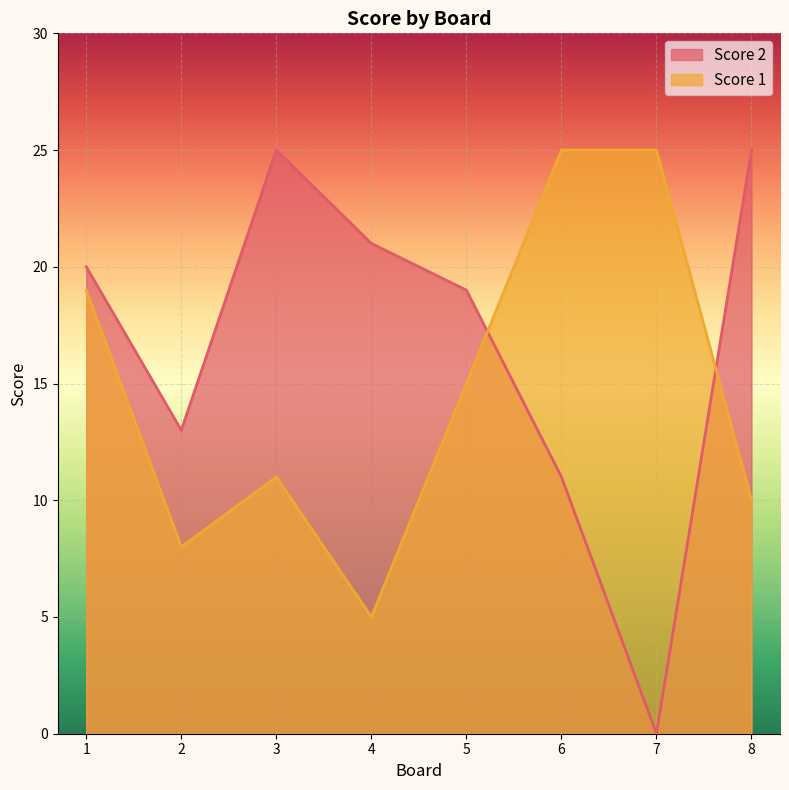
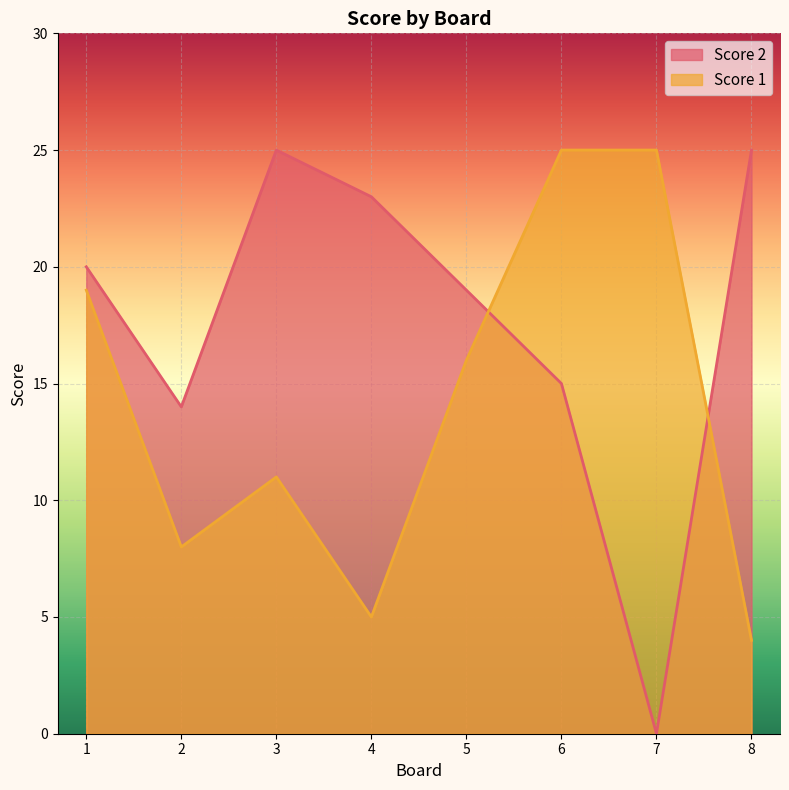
Score 2, 2: 13 -> 14
Score 2, 4: 21 -> 23
Score 1, 5: 15 -> 16
Score 2, 6: 11 -> 15
Score 1, 8: 10 -> 4
